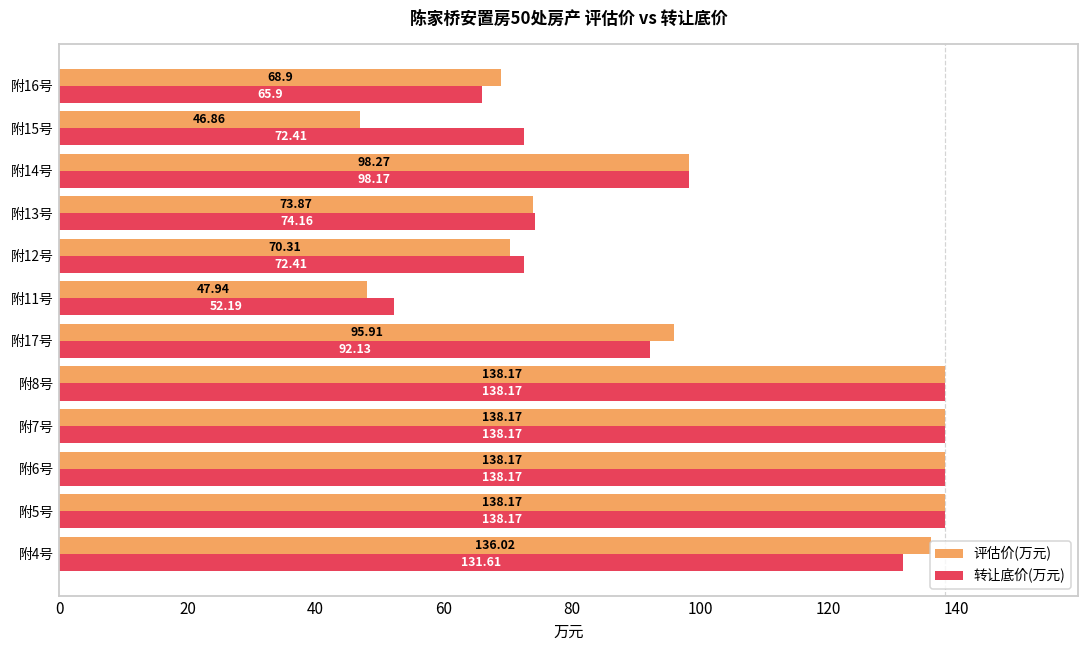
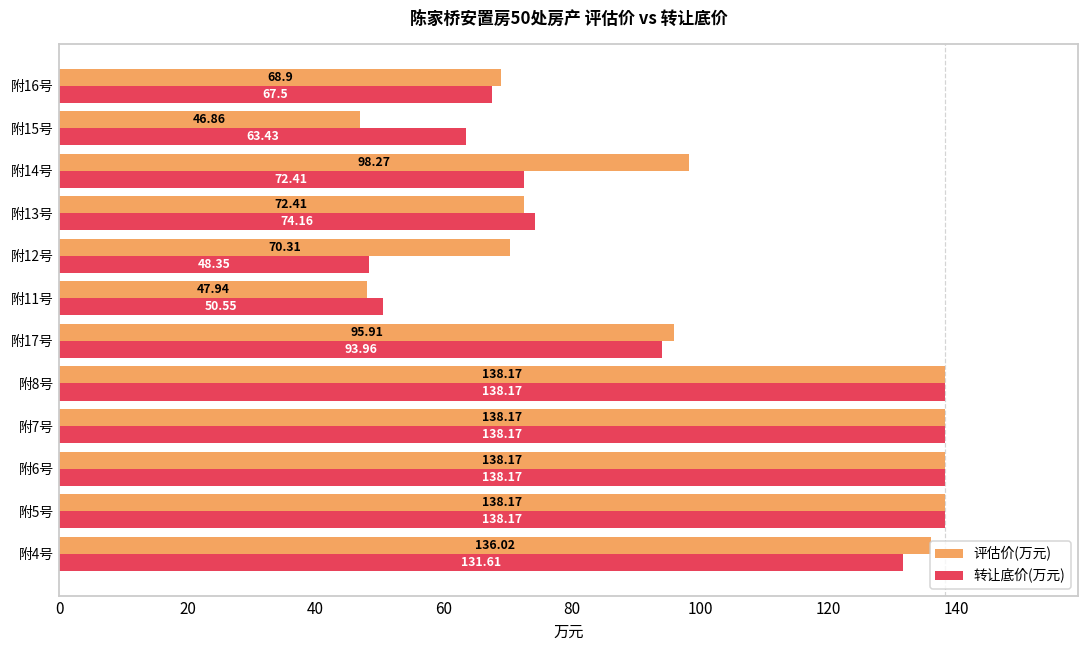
转让底价(万元), 附16号: 65.9 -> 67.5
转让底价(万元), 附15号: 72.41 -> 63.43
转让底价(万元), 附14号: 98.17 -> 72.41
评估价(万元), 附13号: 73.87 -> 72.41
转让底价(万元), 附12号: 72.41 -> 48.35
转让底价(万元), 附11号: 52.19 -> 50.55
转让底价(万元), 附17号: 92.13 -> 93.96
